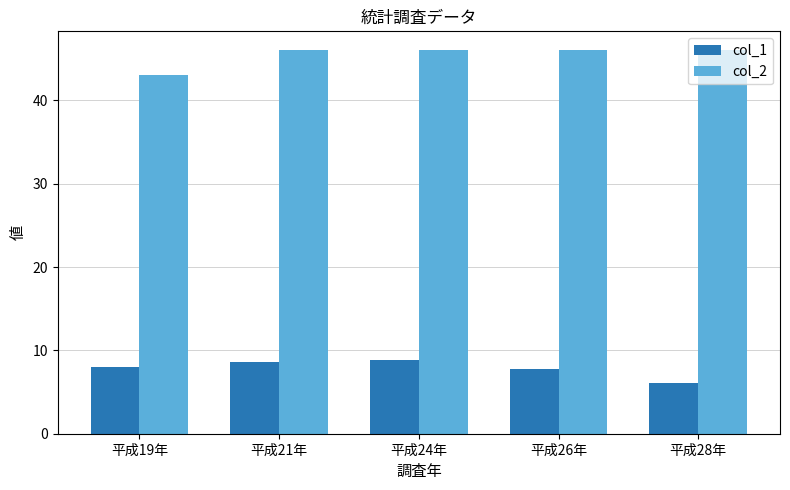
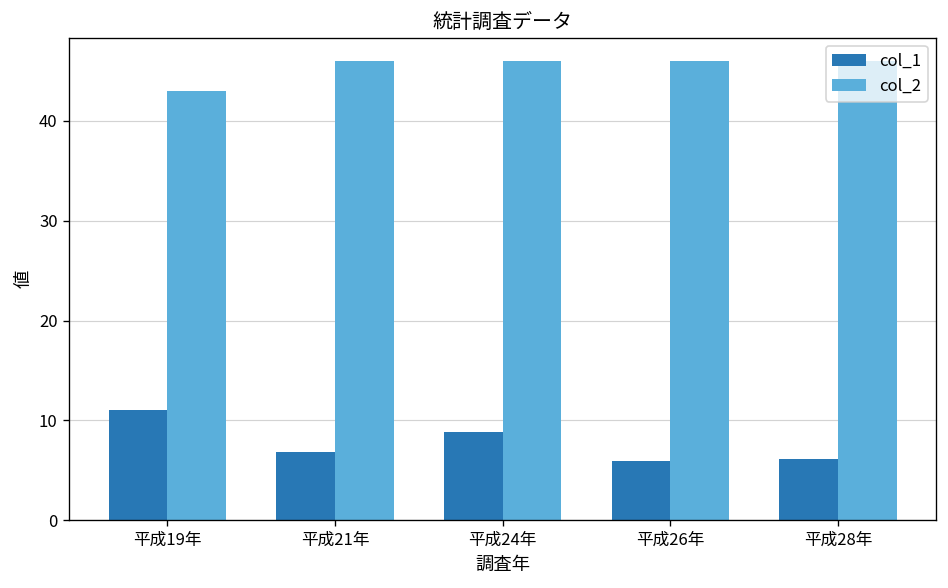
col_1, 平成19年: 8 -> 11
col_1, 平成21年: 9 -> 7
col_1, 平成26年: 8 -> 6
